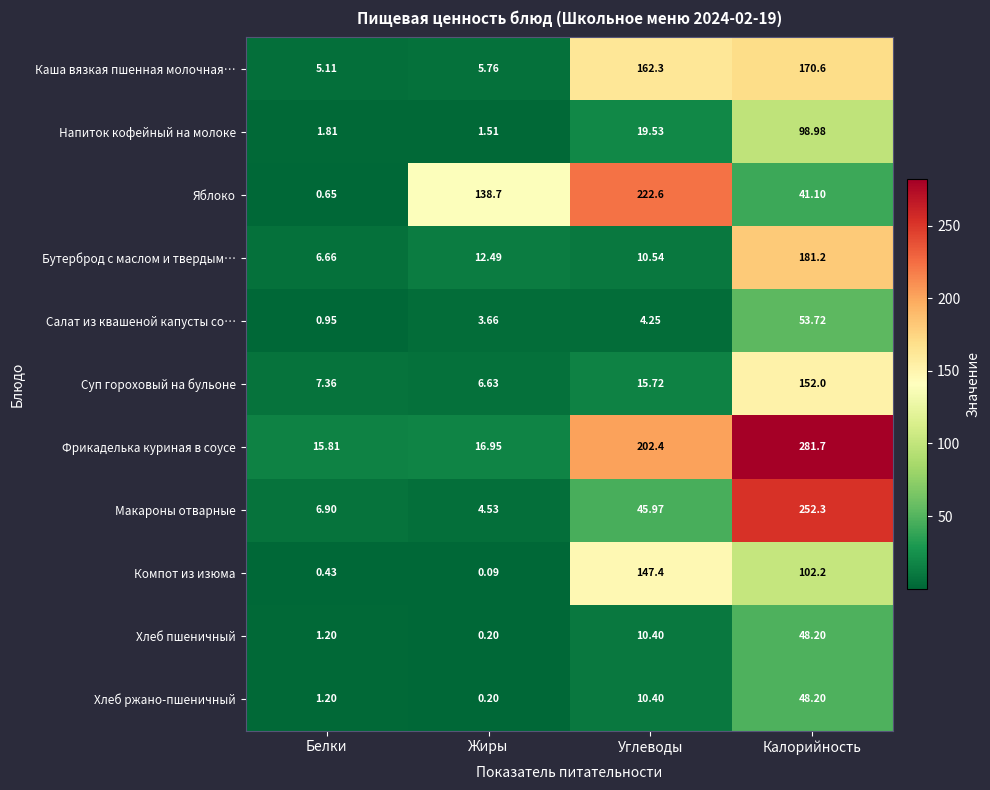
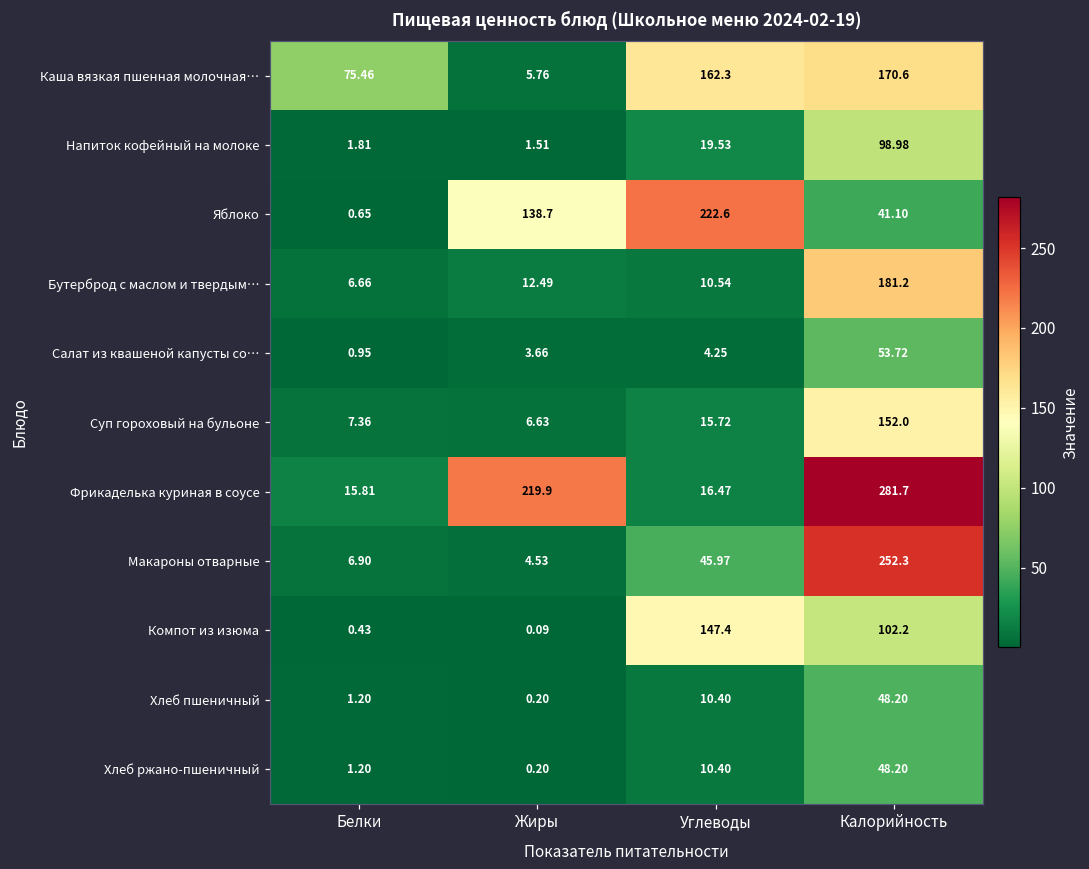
Каша вязкая пшенная молочная…, Белки: 5.11 -> 75.46
Фрикаделька куриная в соусе, Жиры: 16.95 -> 219.9
Фрикаделька куриная в соусе, Углеводы: 202.4 -> 16.47
